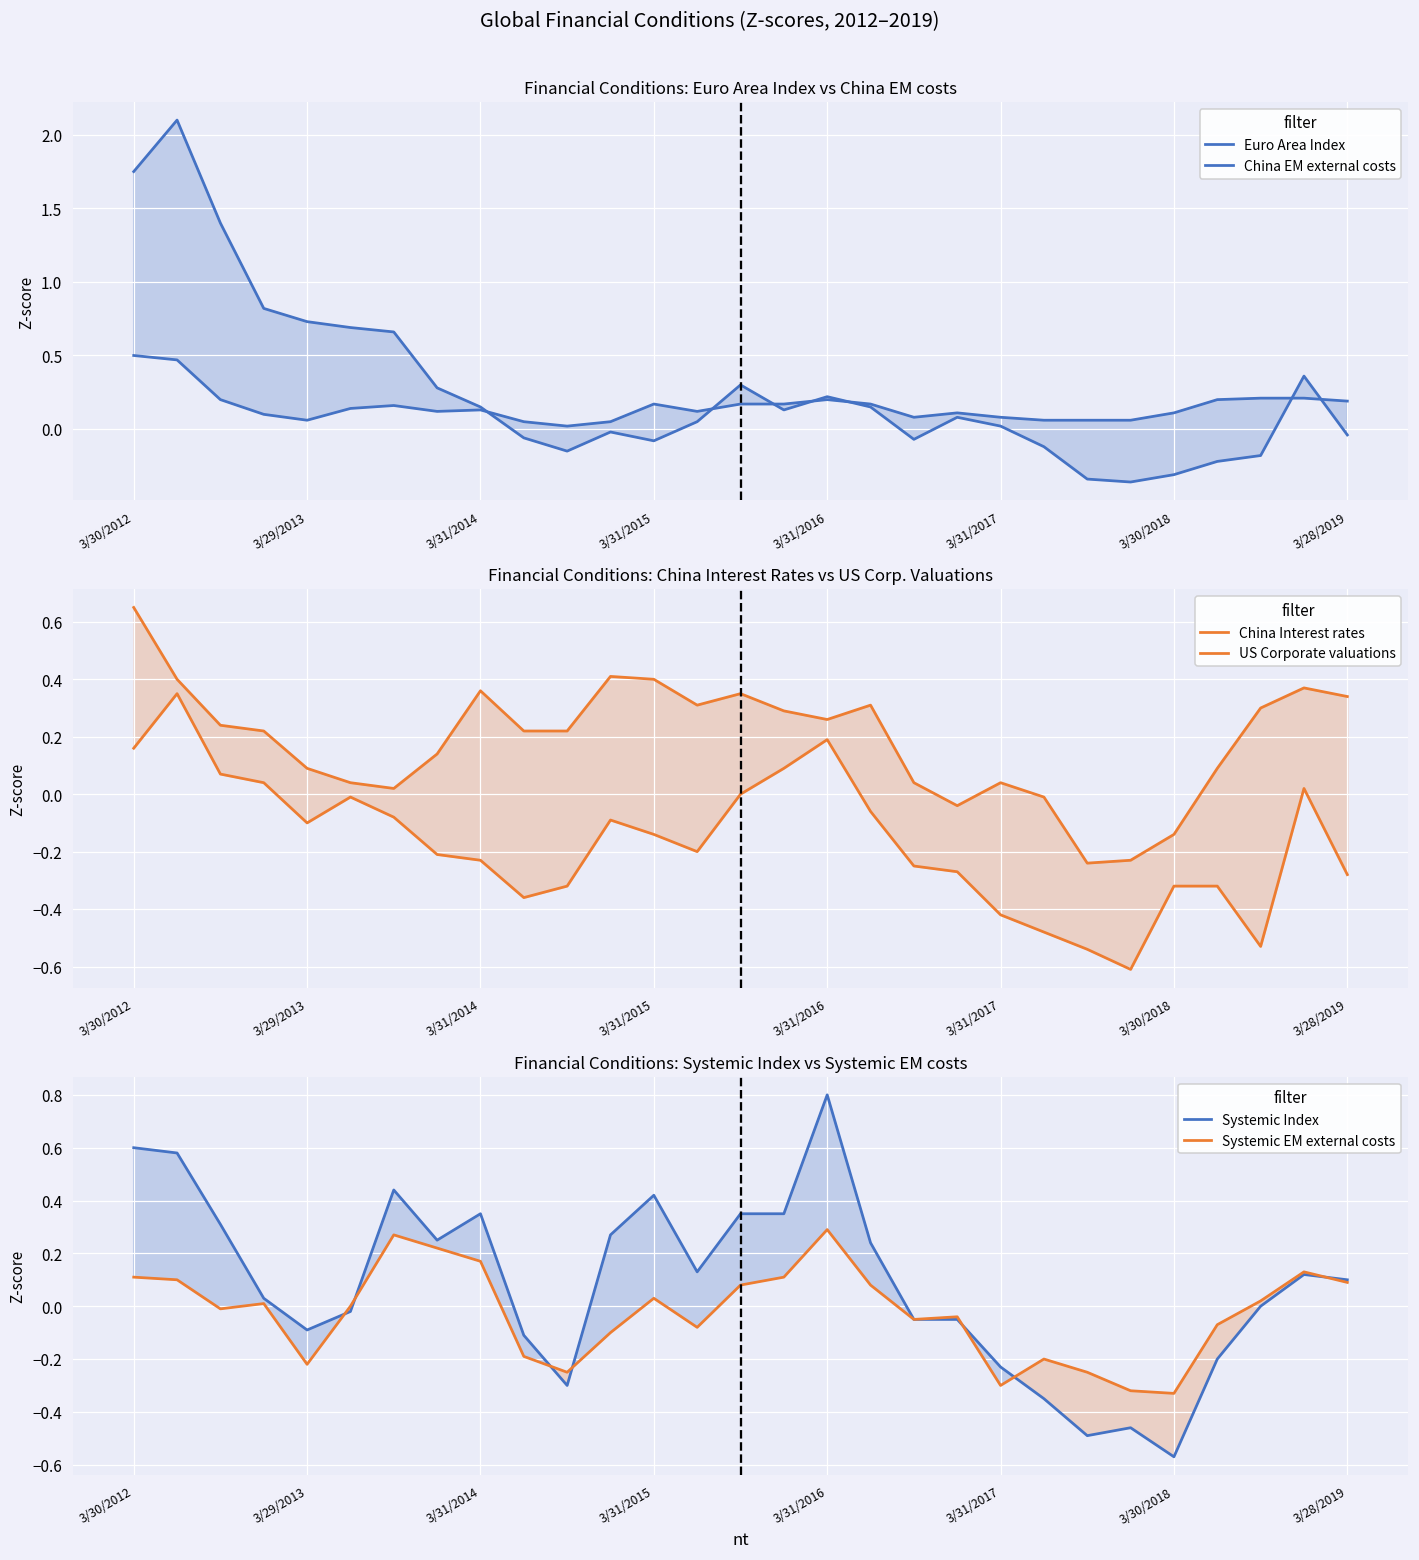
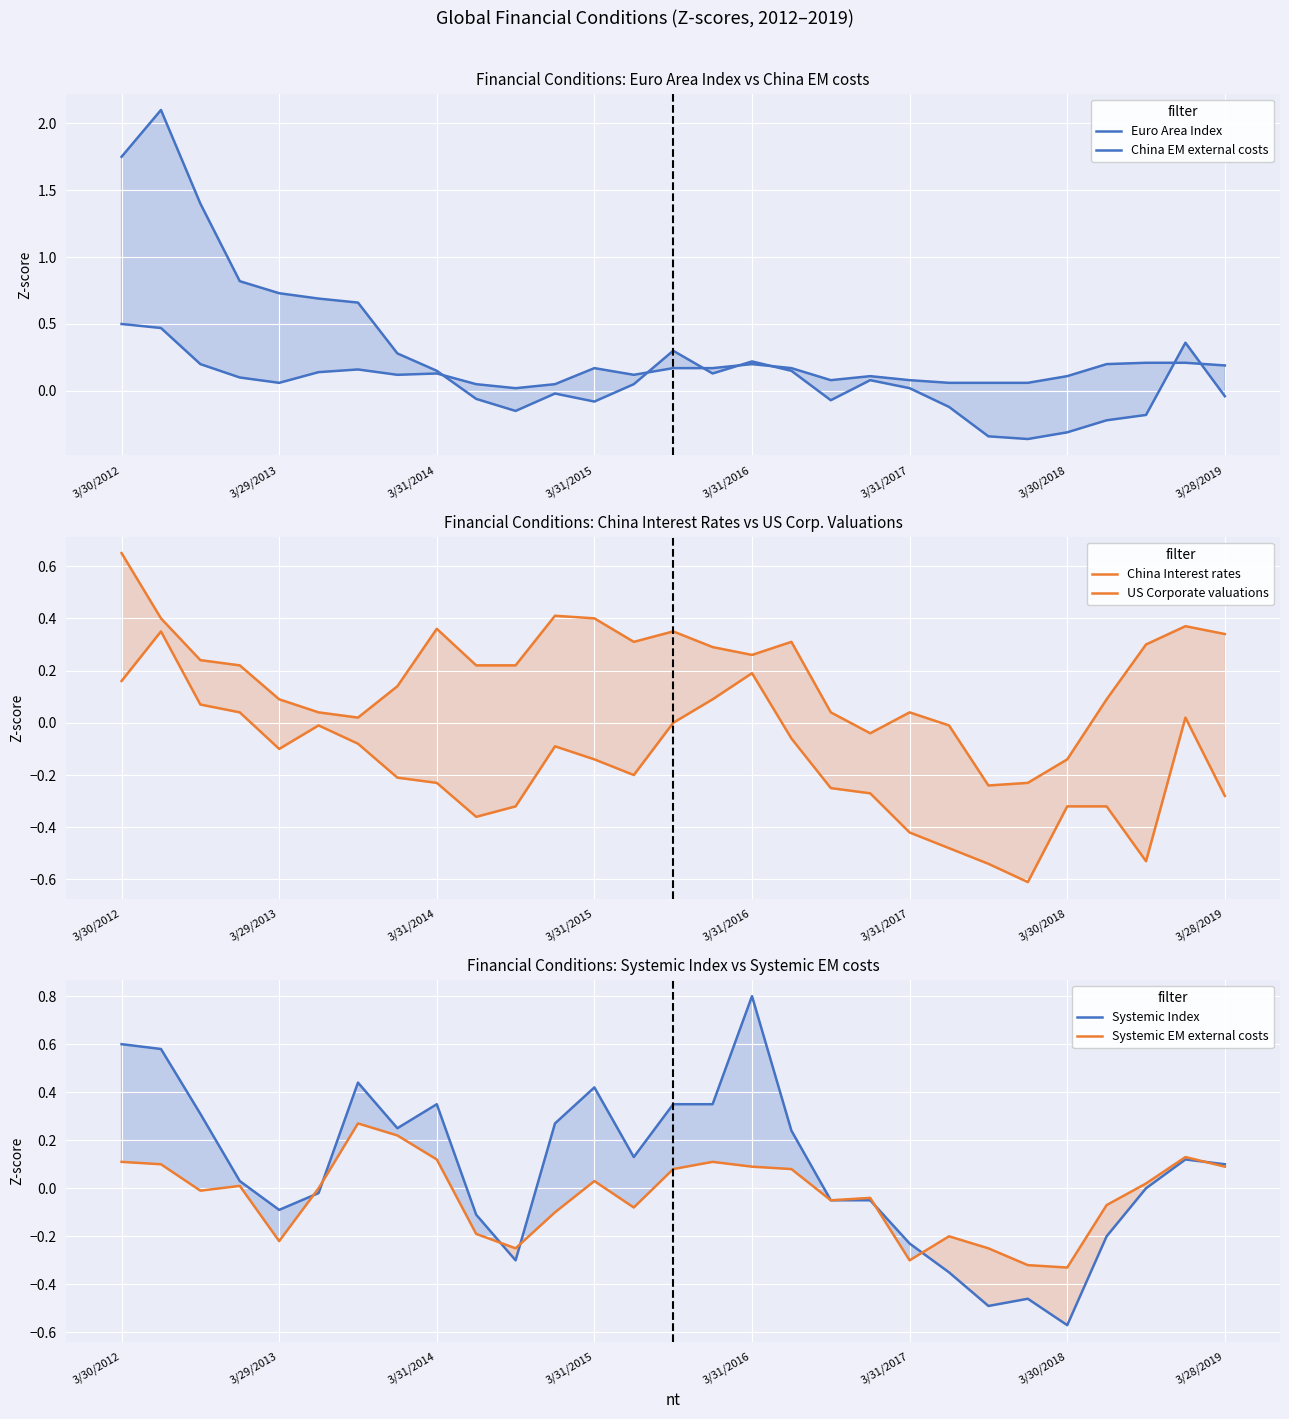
Financial Conditions: Systemic Index vs Systemic EM costs, Systemic EM external costs, 3/31/2014: 0.17 -> 0.12
Financial Conditions: Systemic Index vs Systemic EM costs, Systemic EM external costs, 3/31/2016: 0.29 -> 0.09
